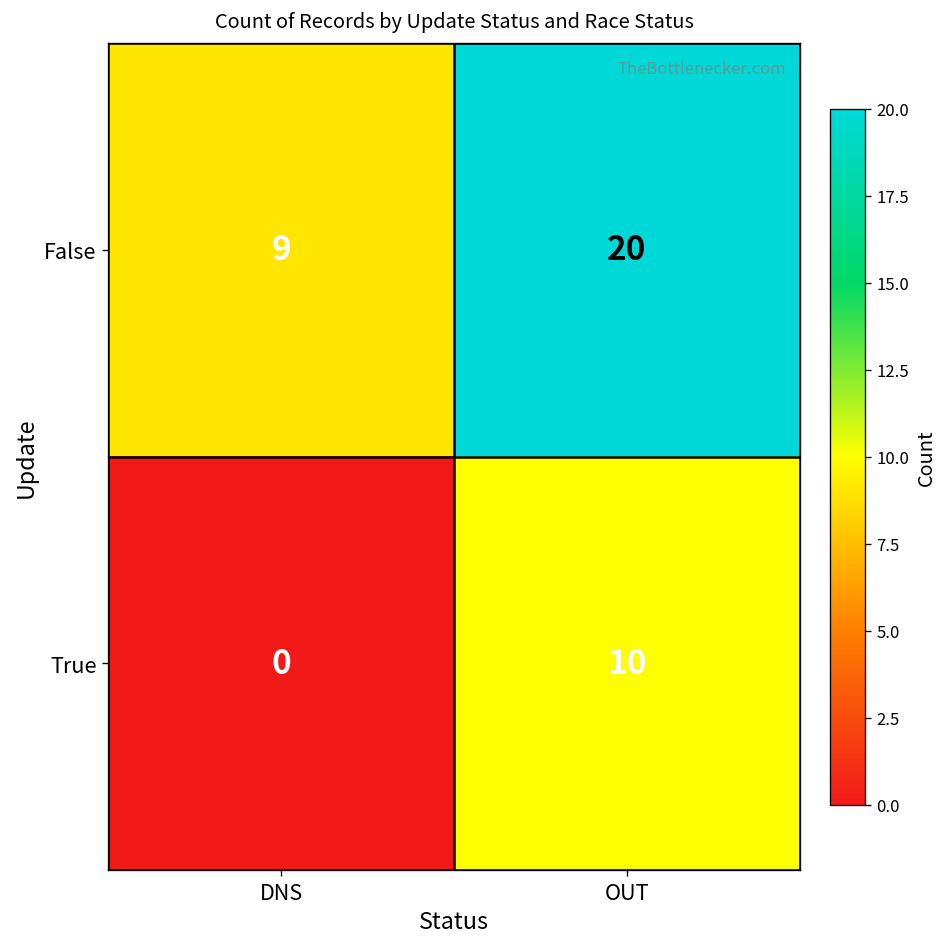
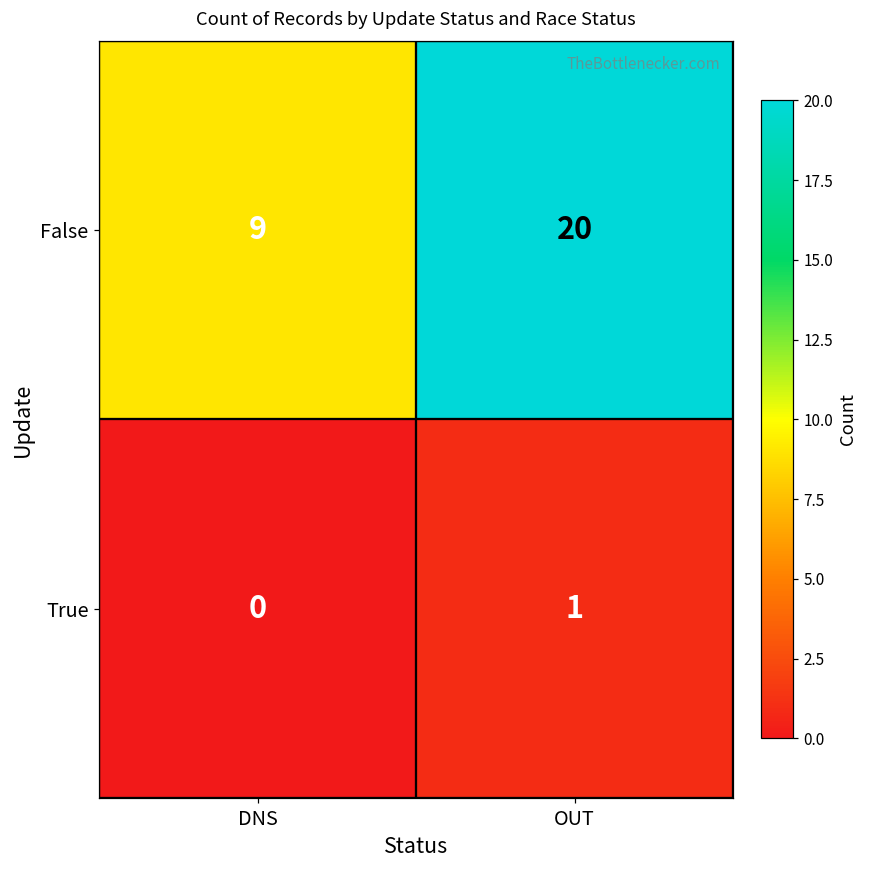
True, OUT: 10 -> 1
